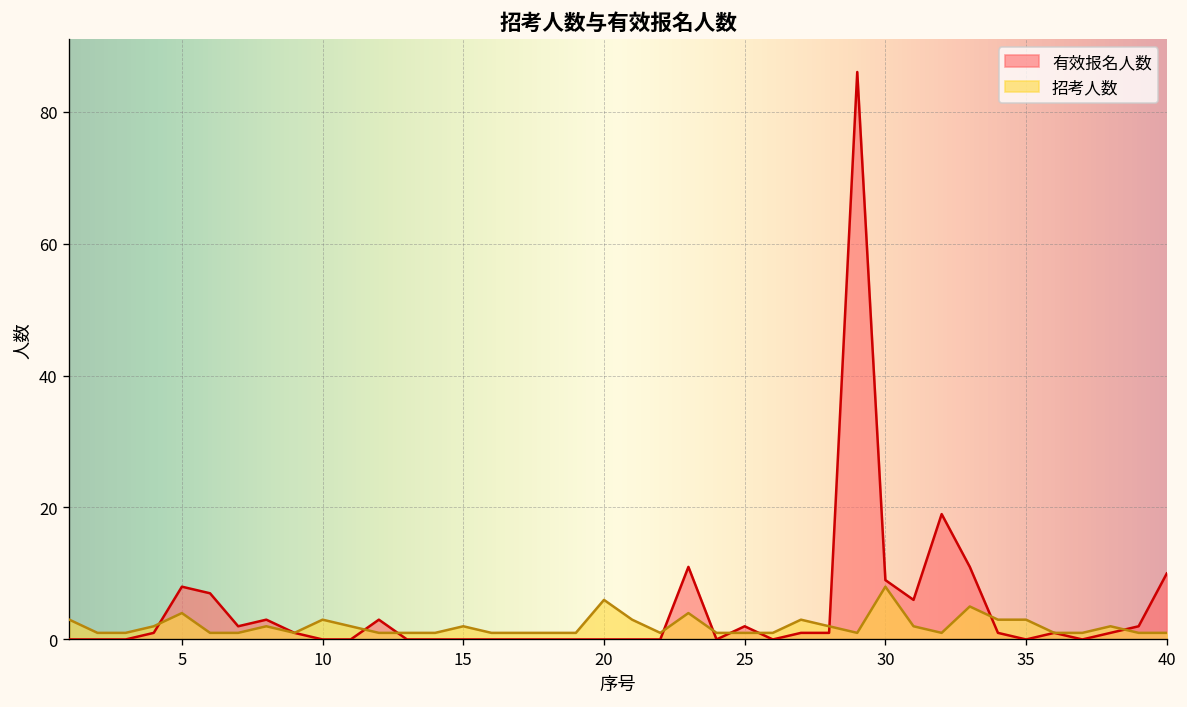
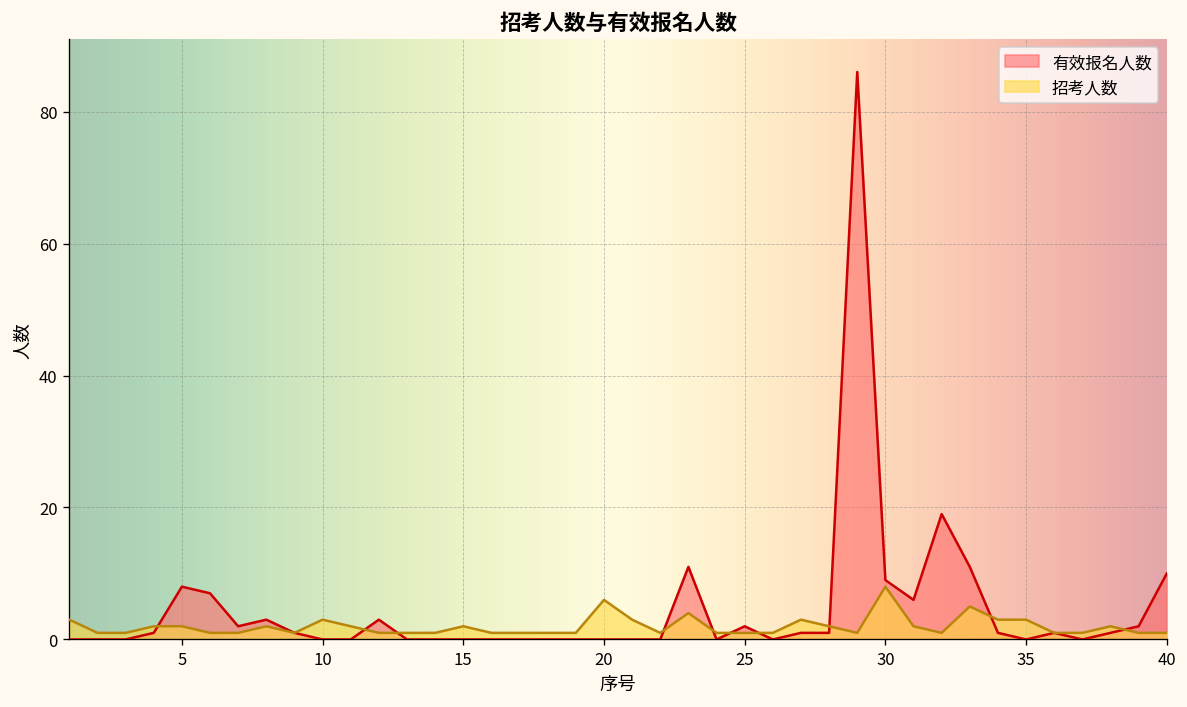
招考人数, 5: 4 -> 2
